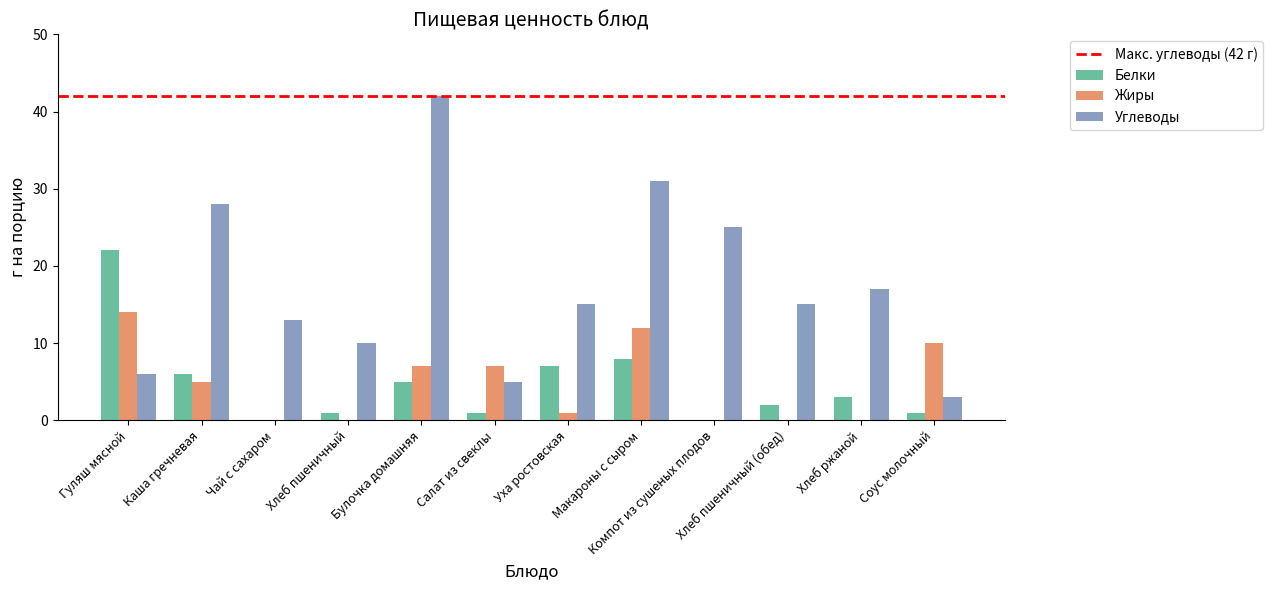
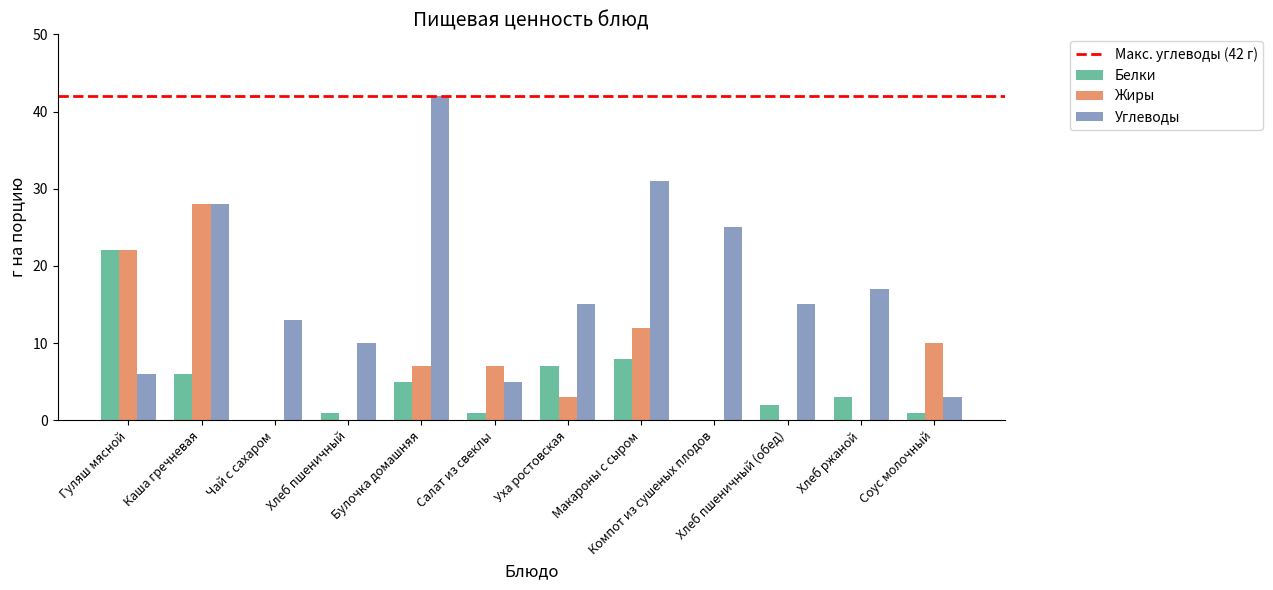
Жиры, Гуляш мясной: 14 -> 22
Жиры, Каша гречневая: 5 -> 28
Жиры, Уха ростовская: 1 -> 3
